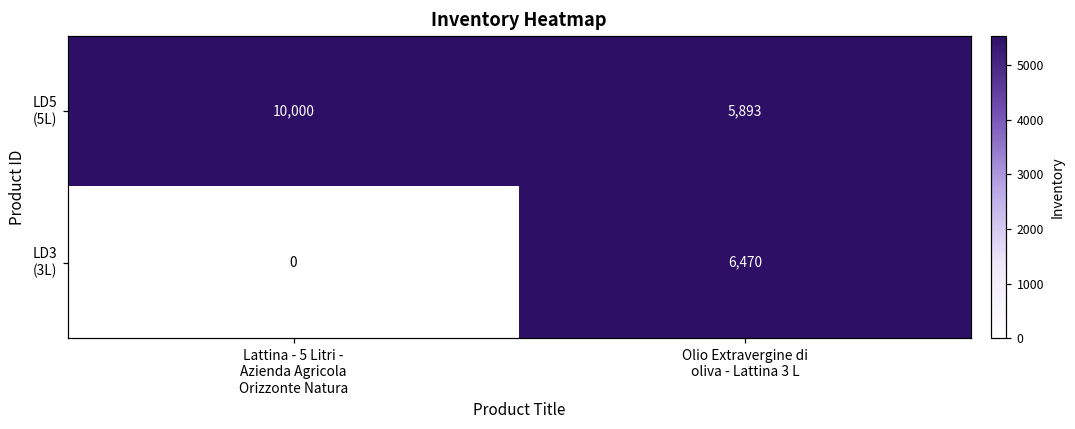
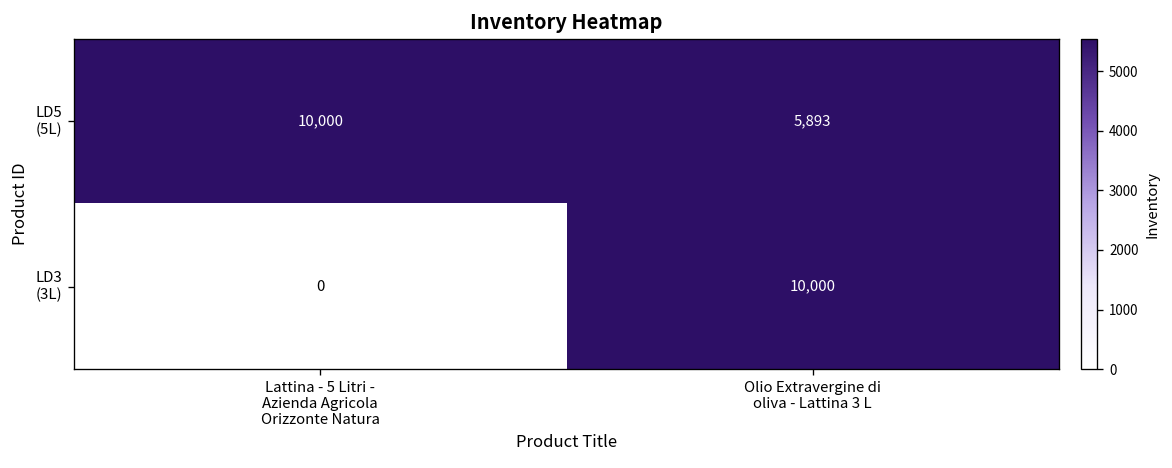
LD3 (3L), Olio Extravergine di oliva - Lattina 3 L: 6,470 -> 10,000
